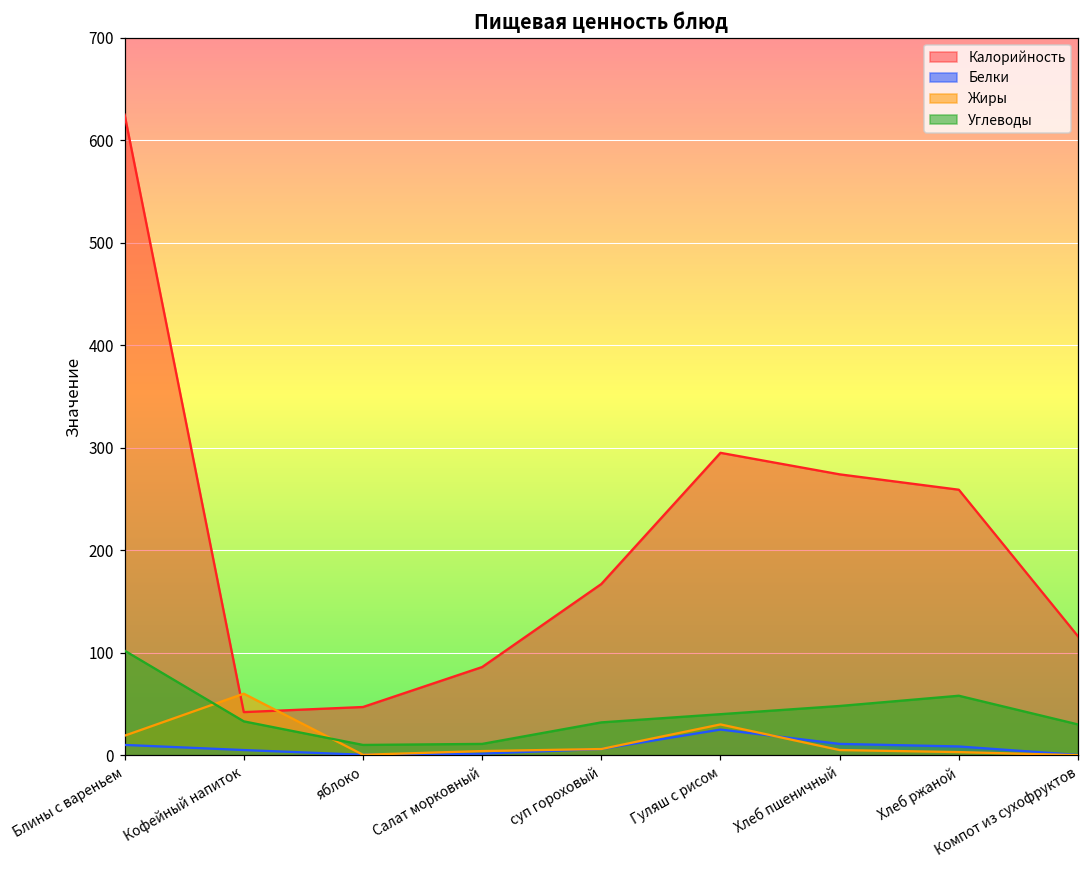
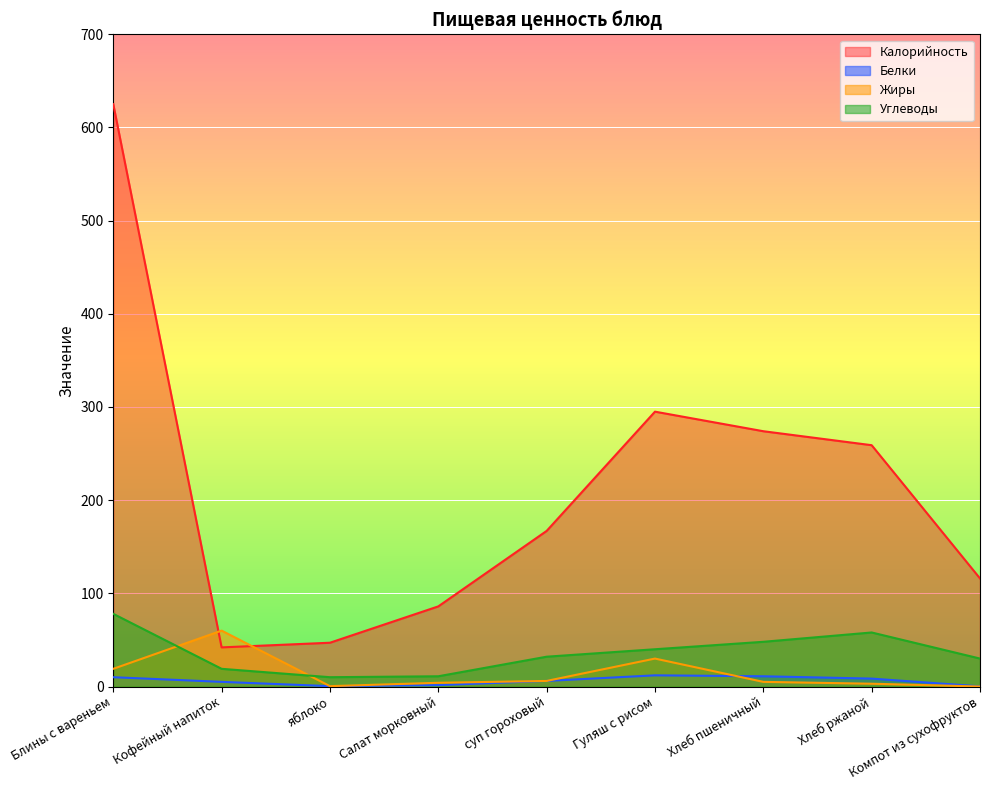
Углеводы, Блины с вареньем: 100 -> 80
Углеводы, Кофейный напиток: 30 -> 20
Белки, Гуляш с рисом: 30 -> 10
